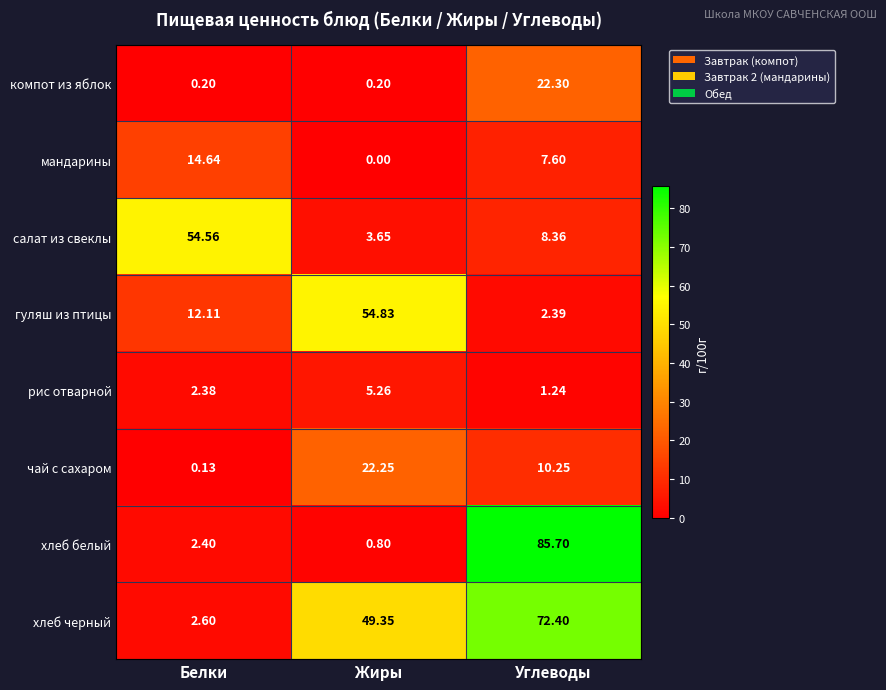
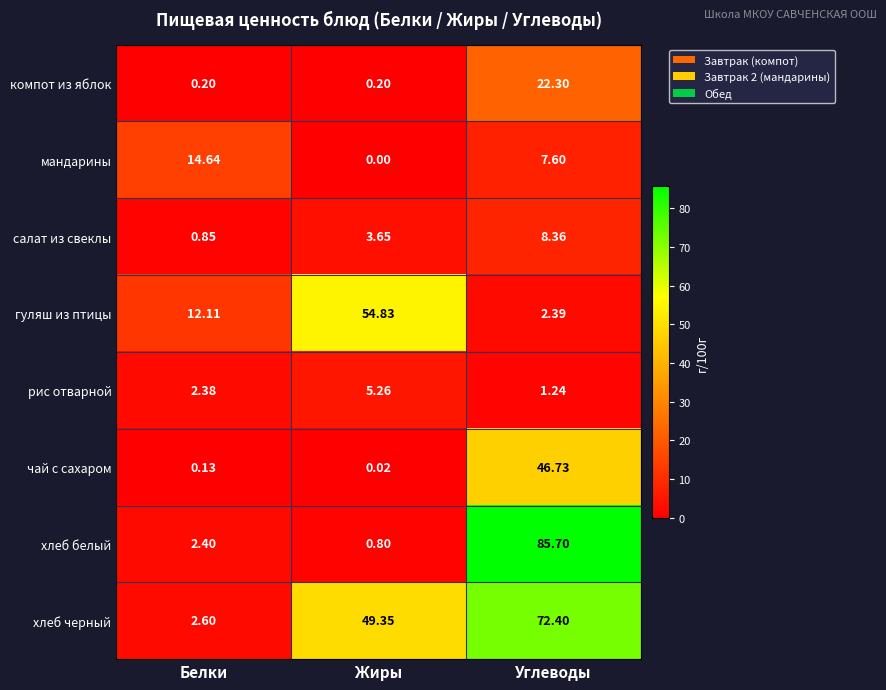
салат из свеклы, Белки: 54.56 -> 0.85
чай с сахаром, Жиры: 22.25 -> 0.02
чай с сахаром, Углеводы: 10.25 -> 46.73
